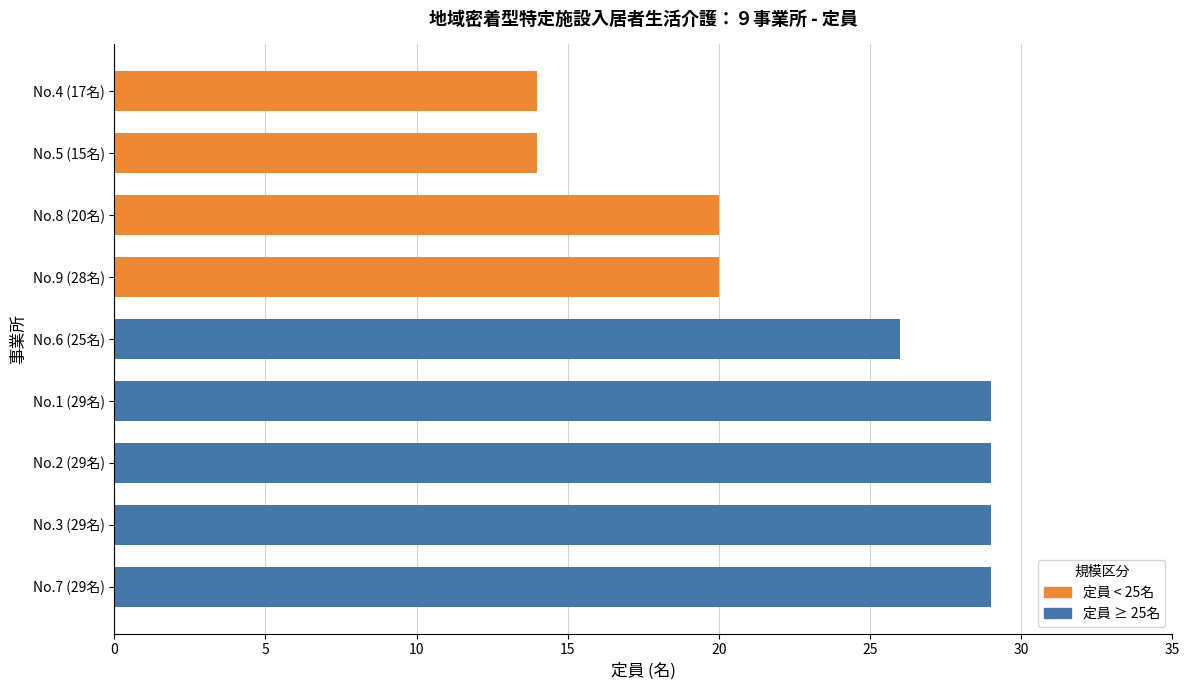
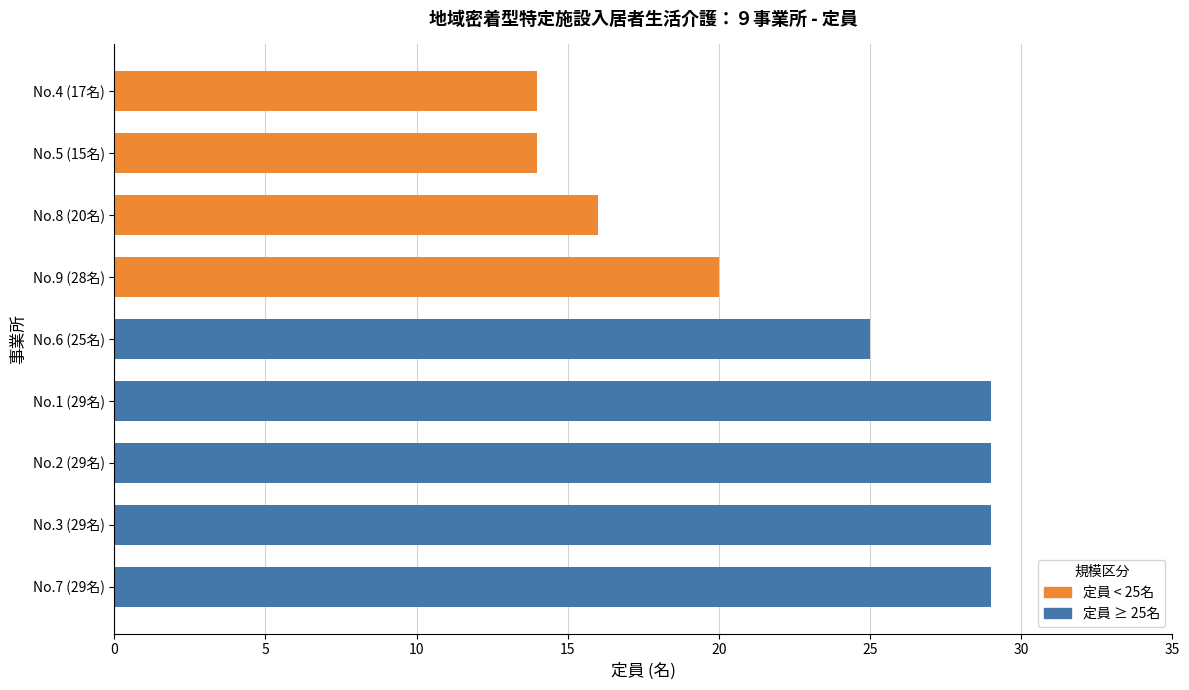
No.8 (20名): 20 -> 16
No.6 (25名): 26 -> 25
